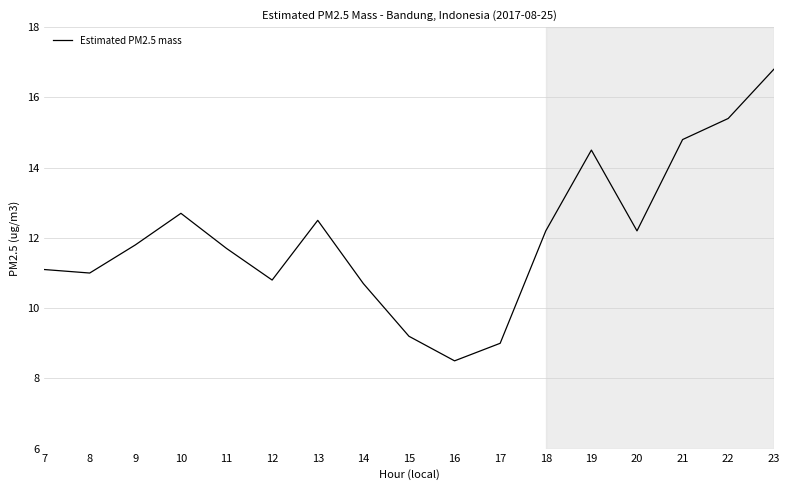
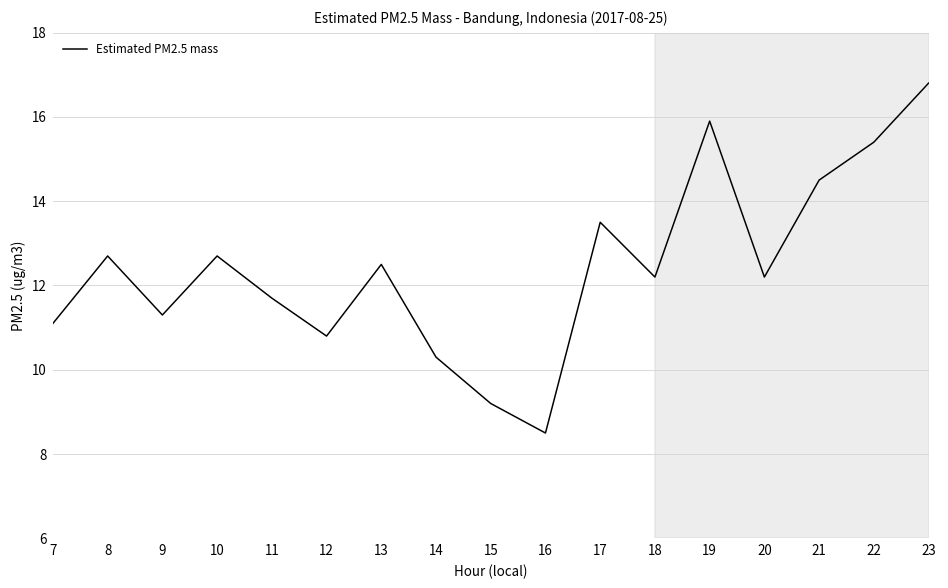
8: 11.0 -> 12.7
9: 11.8 -> 11.3
14: 10.7 -> 10.3
17: 9.0 -> 13.5
19: 14.5 -> 15.9
21: 14.8 -> 14.5
